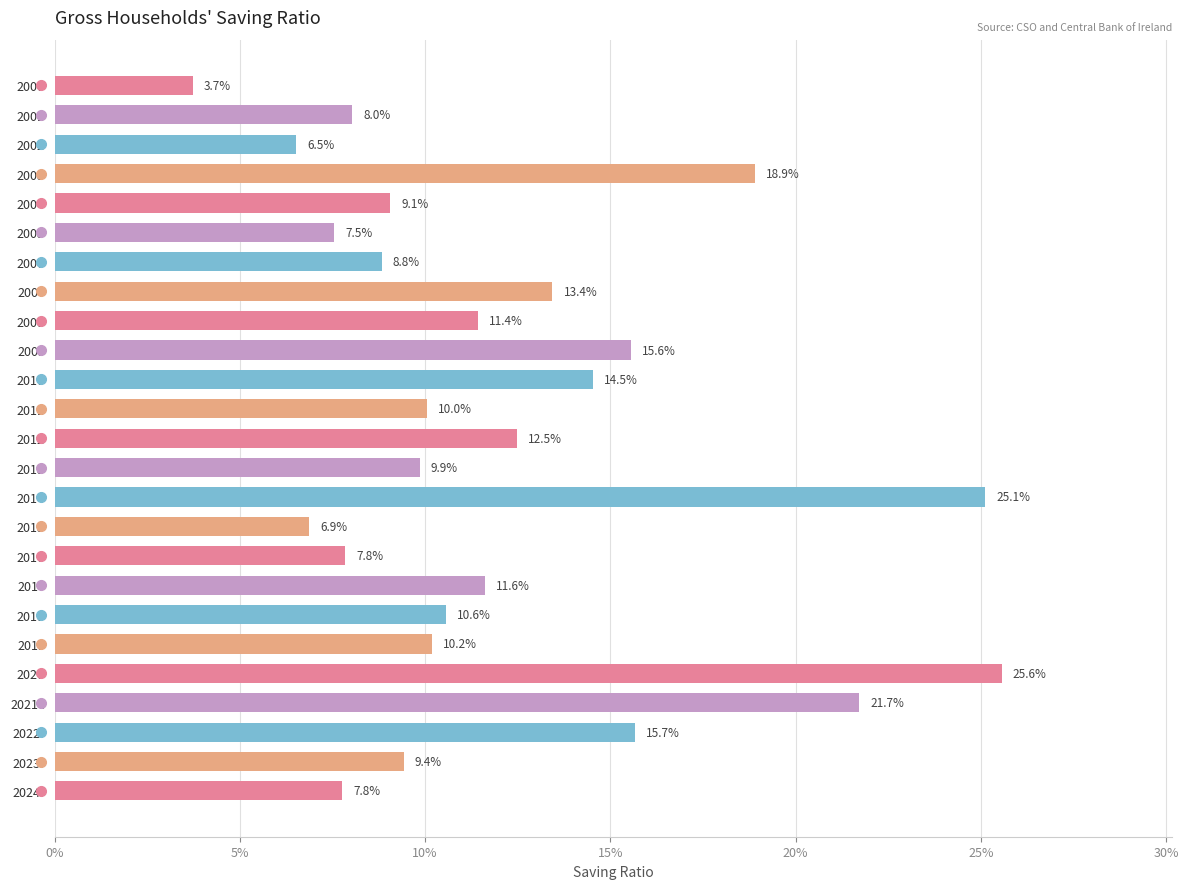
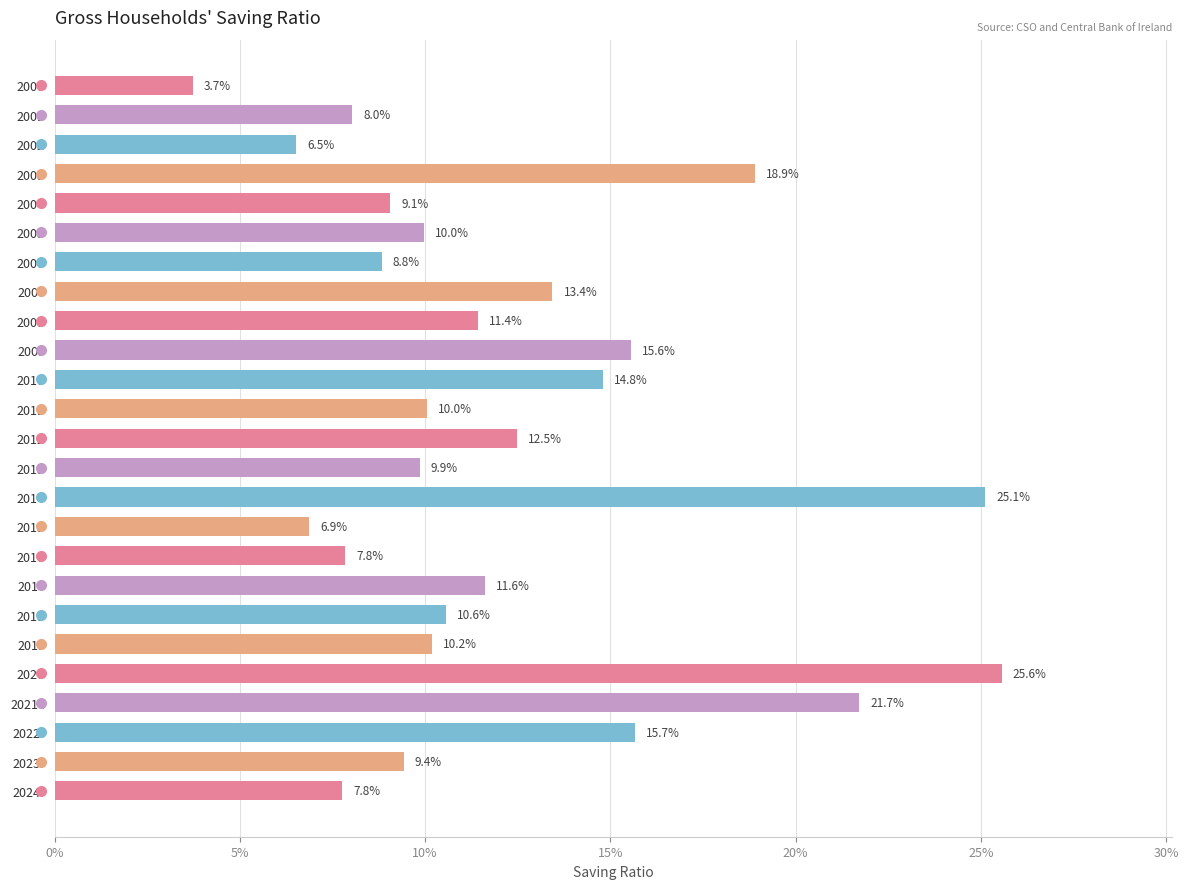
2005: 7.5% -> 10.0%
2010: 14.5% -> 14.8%
